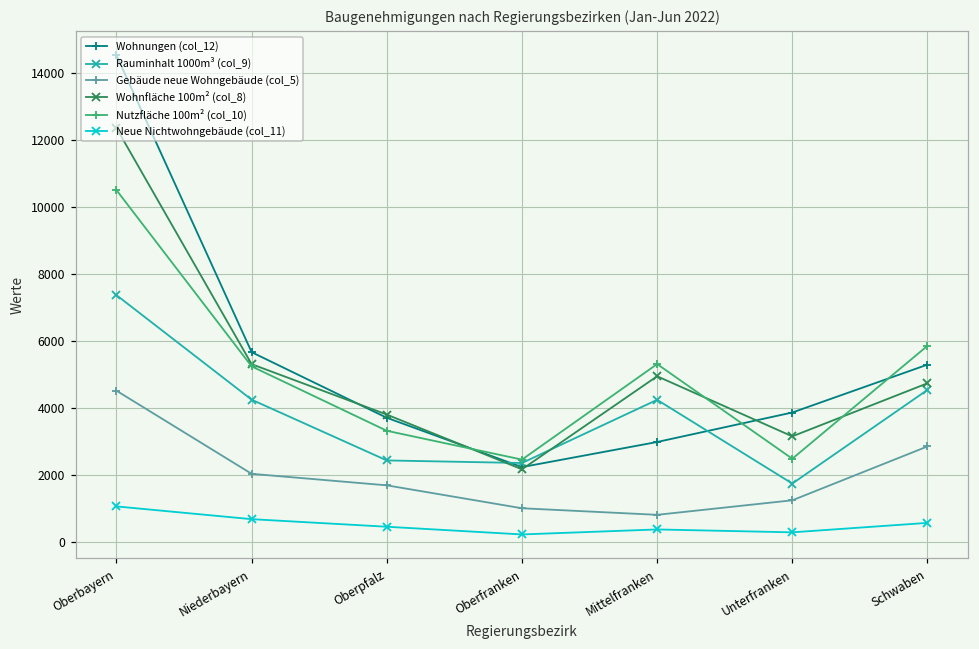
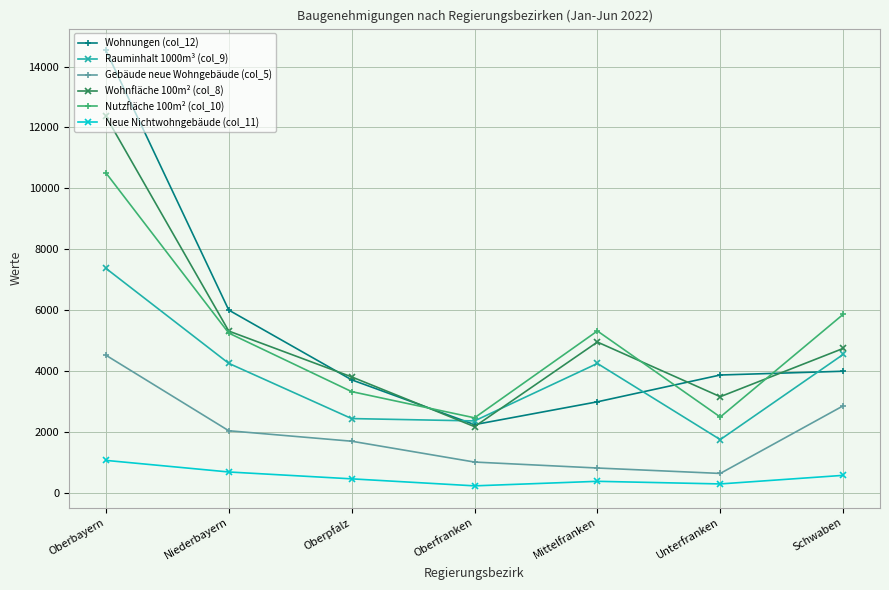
Wohnungen (col_12), Niederbayern: 5700 -> 6000
Gebäude neue Wohngebäude (col_5), Unterfranken: 1200 -> 600
Wohnungen (col_12), Schwaben: 5300 -> 4000
